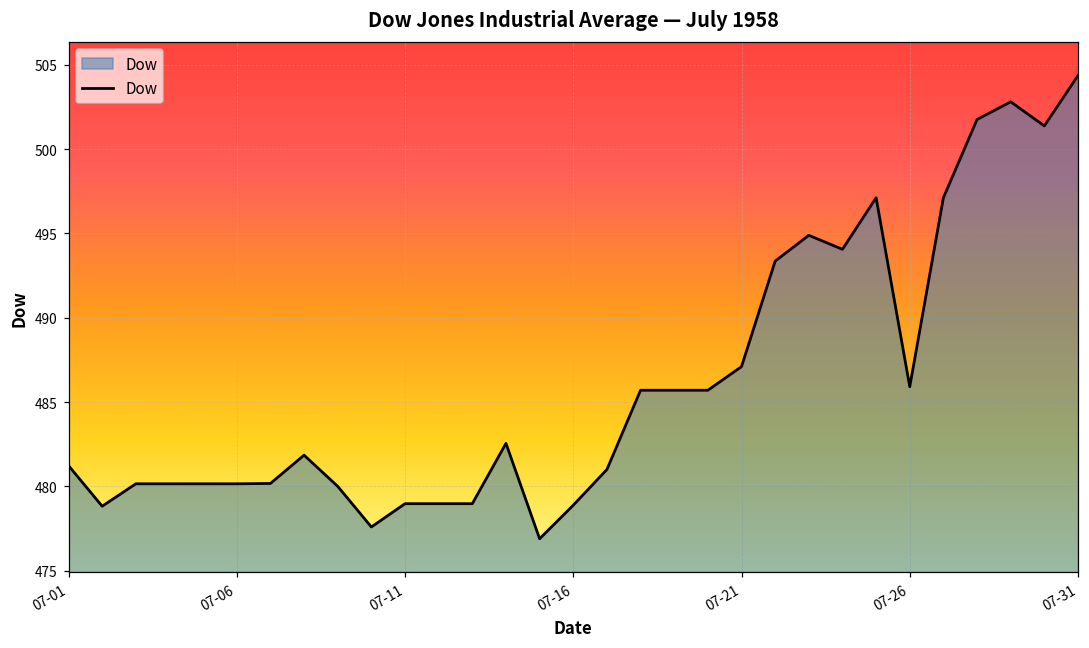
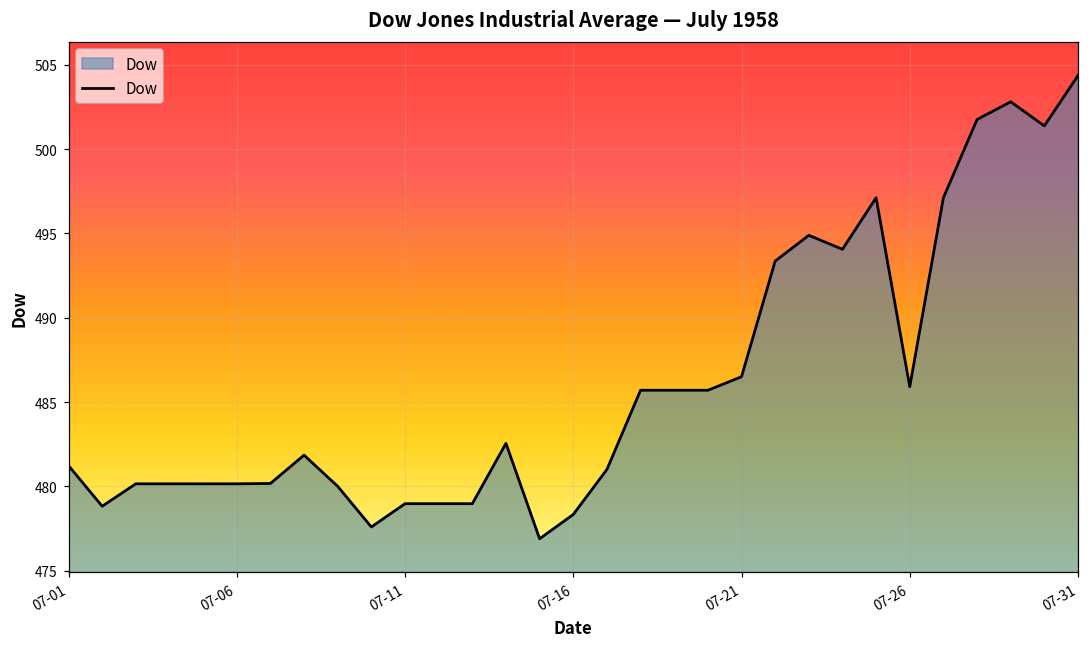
07-16: 478.9 -> 478.3
07-21: 487.1 -> 486.5
